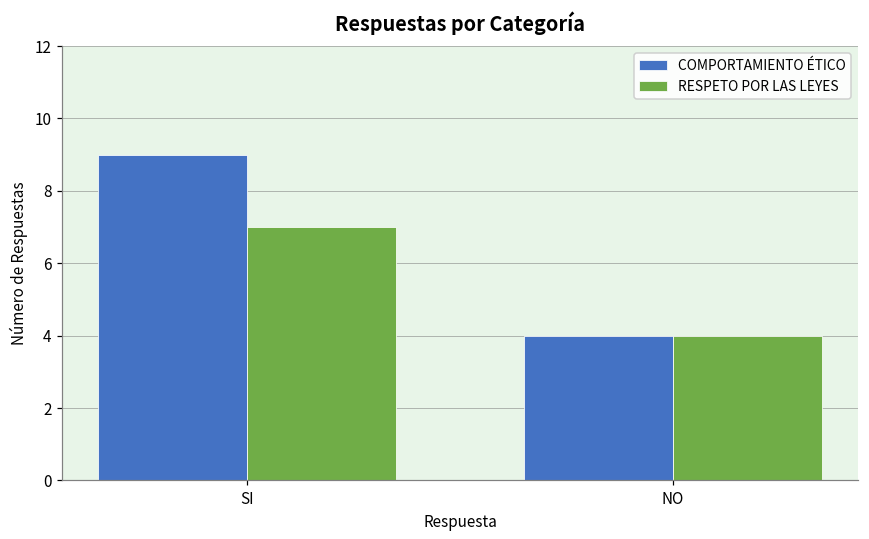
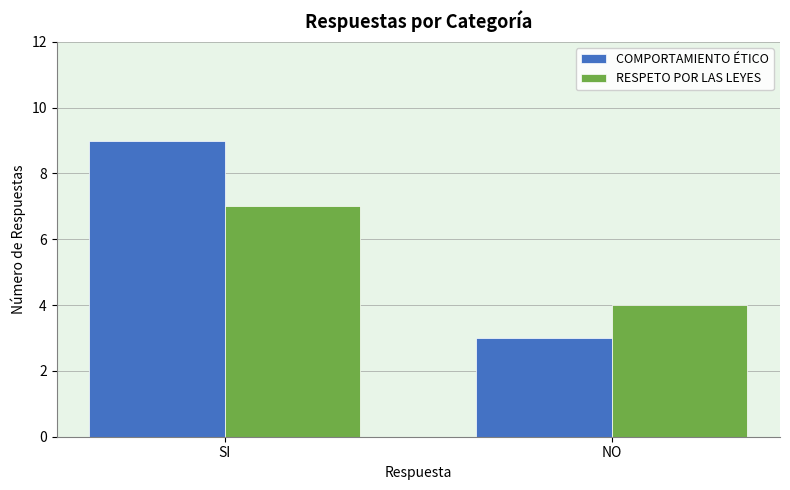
COMPORTAMIENTO ÉTICO, NO: 4 -> 3
